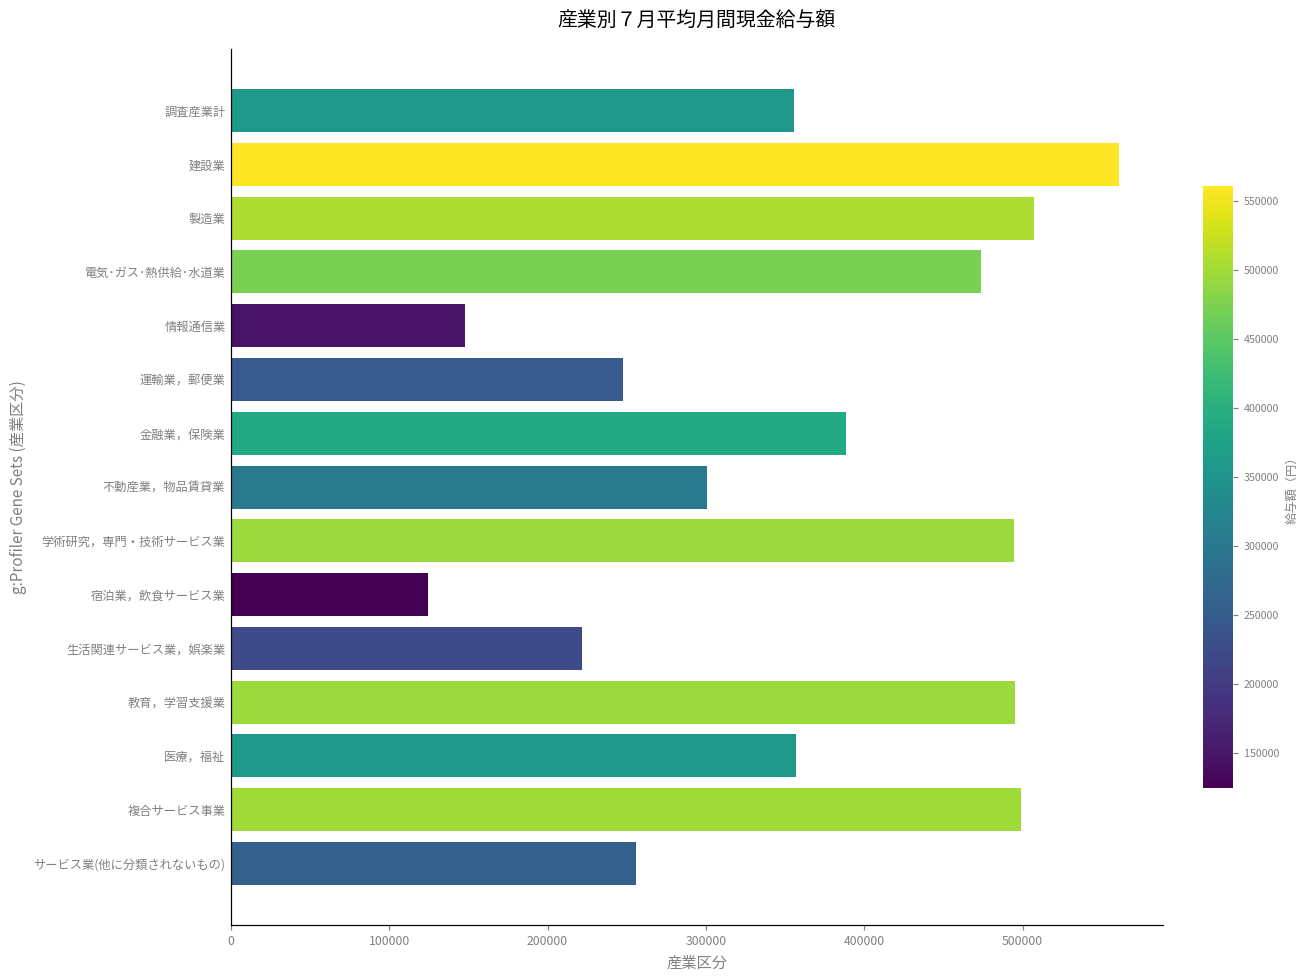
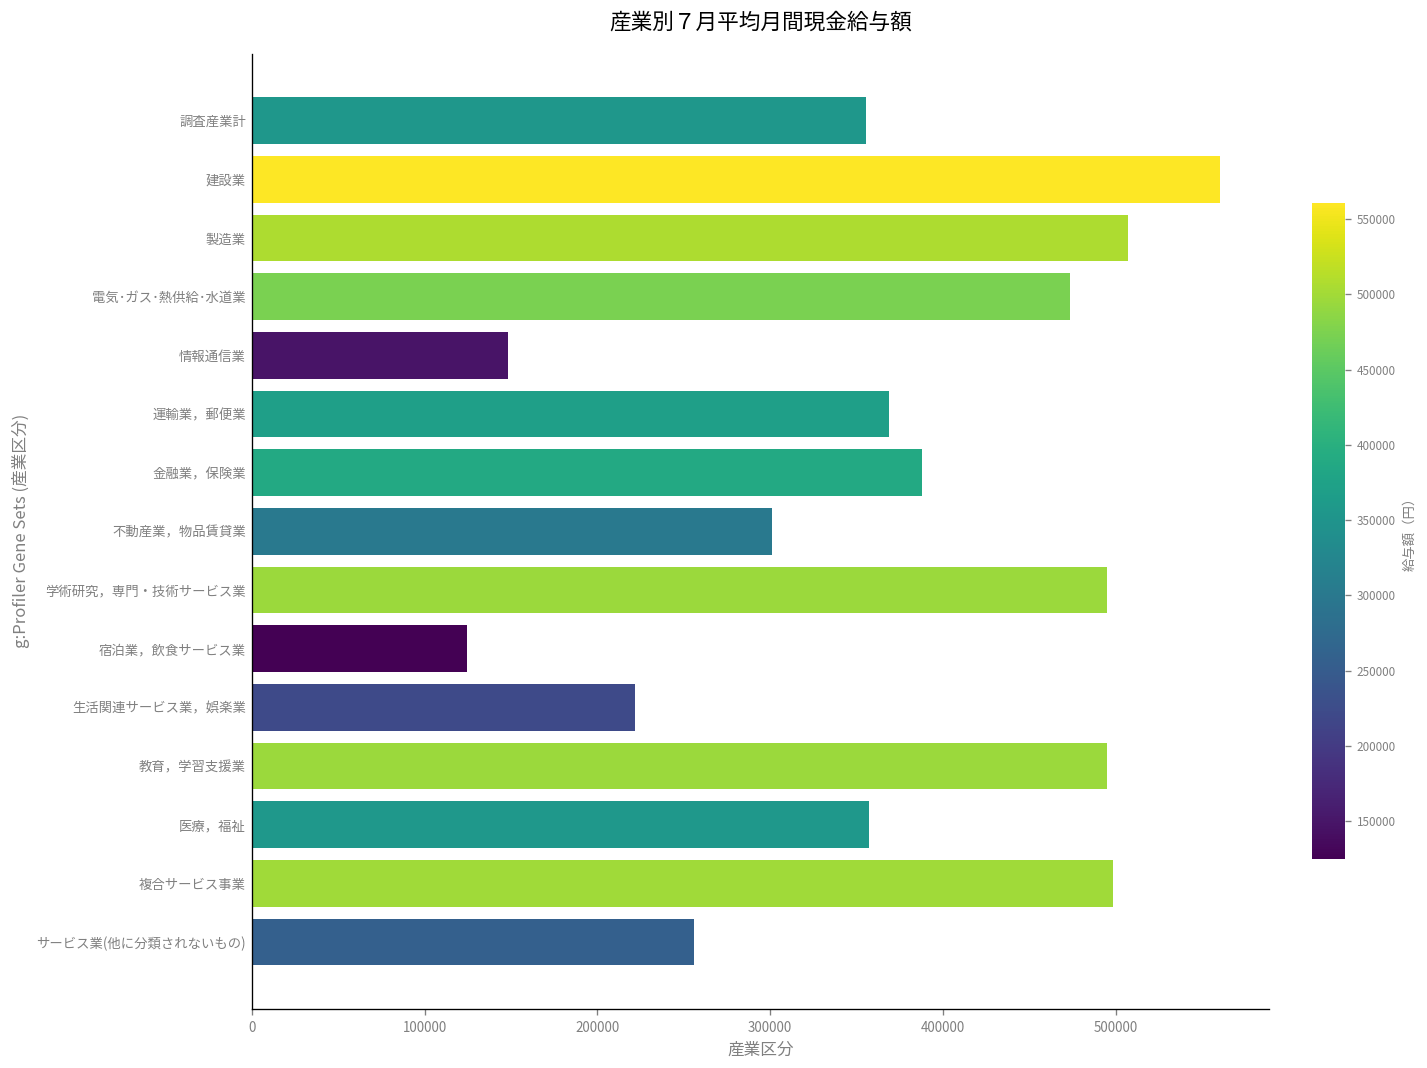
運輸業，郵便業: 248000 -> 369000
